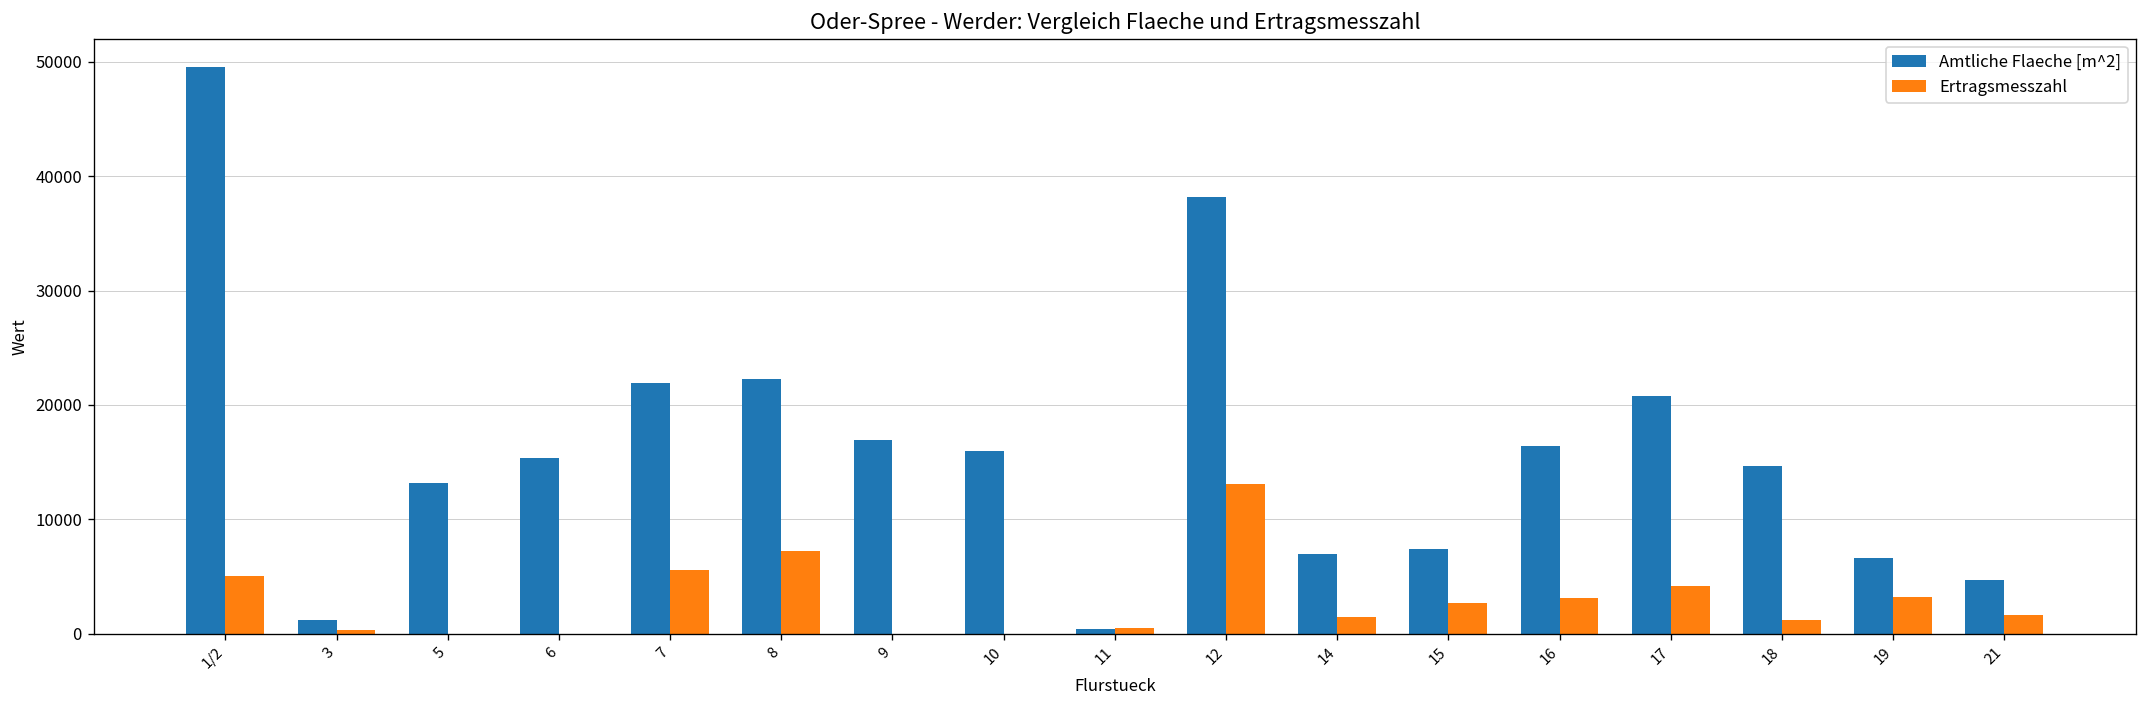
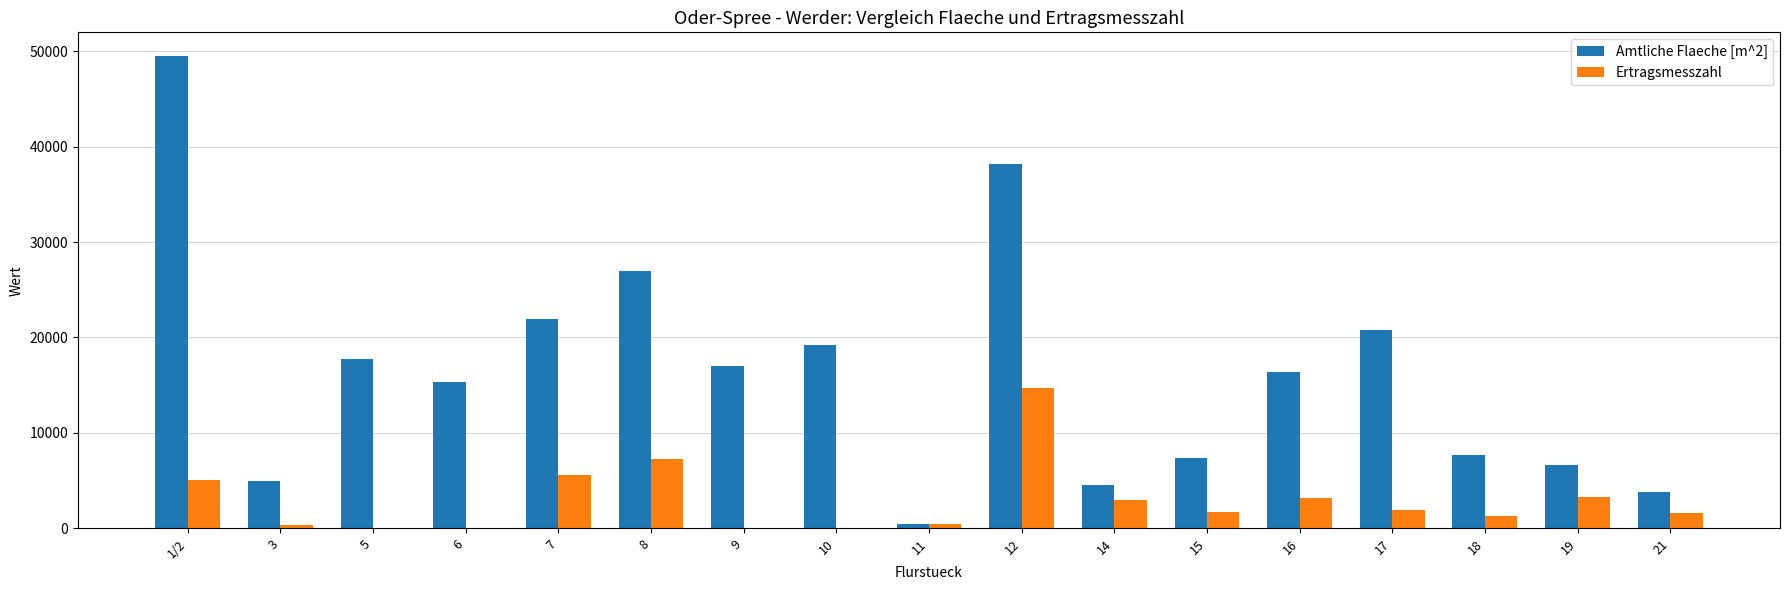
Amtliche Flaeche [m^2], 3: 1000 -> 5000
Amtliche Flaeche [m^2], 5: 13000 -> 18000
Amtliche Flaeche [m^2], 8: 22000 -> 27000
Amtliche Flaeche [m^2], 10: 16000 -> 19000
Ertragsmesszahl, 12: 13000 -> 15000
Amtliche Flaeche [m^2], 14: 7000 -> 5000
Ertragsmesszahl, 14: 1000 -> 3000
Ertragsmesszahl, 15: 3000 -> 2000
Ertragsmesszahl, 17: 4000 -> 2000
Amtliche Flaeche [m^2], 18: 15000 -> 8000
Amtliche Flaeche [m^2], 21: 5000 -> 4000
